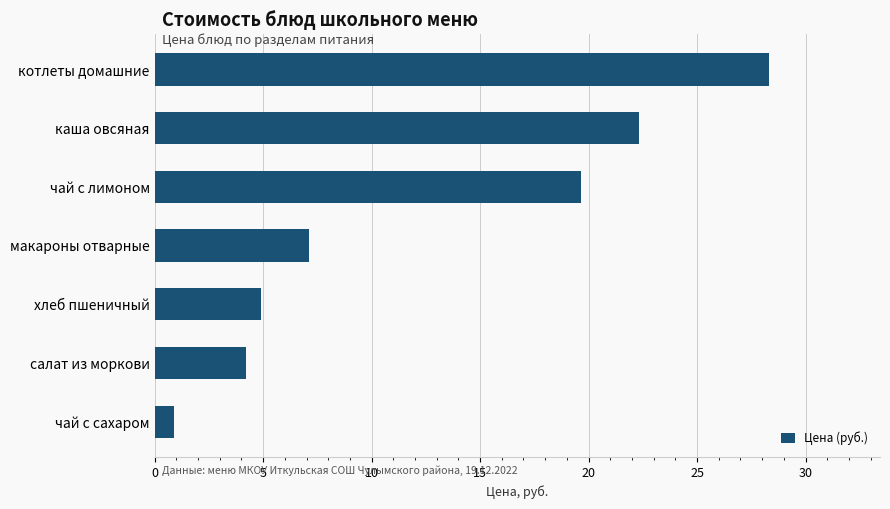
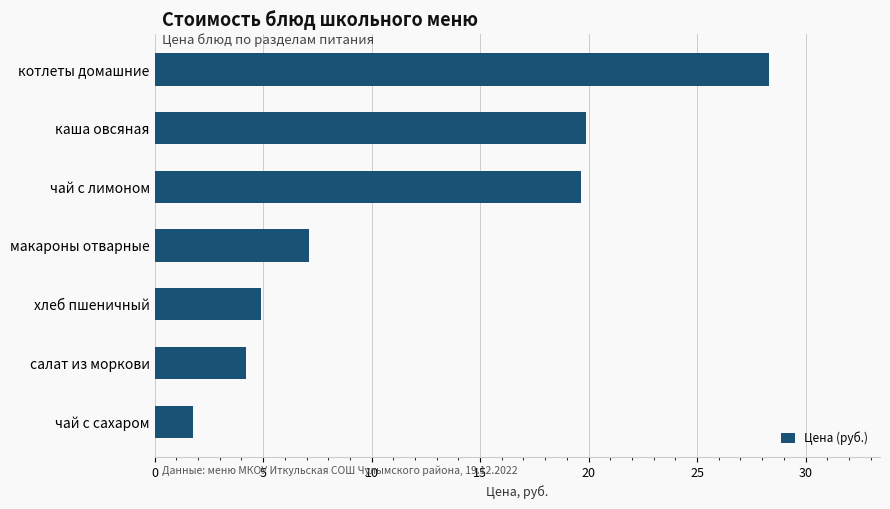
каша овсяная: 22.3 -> 19.9
чай с сахаром: 0.9 -> 1.8
